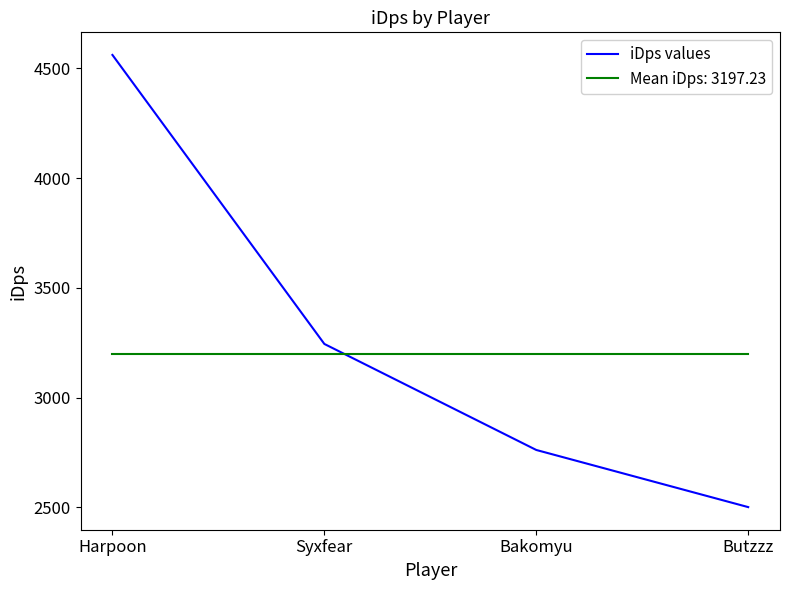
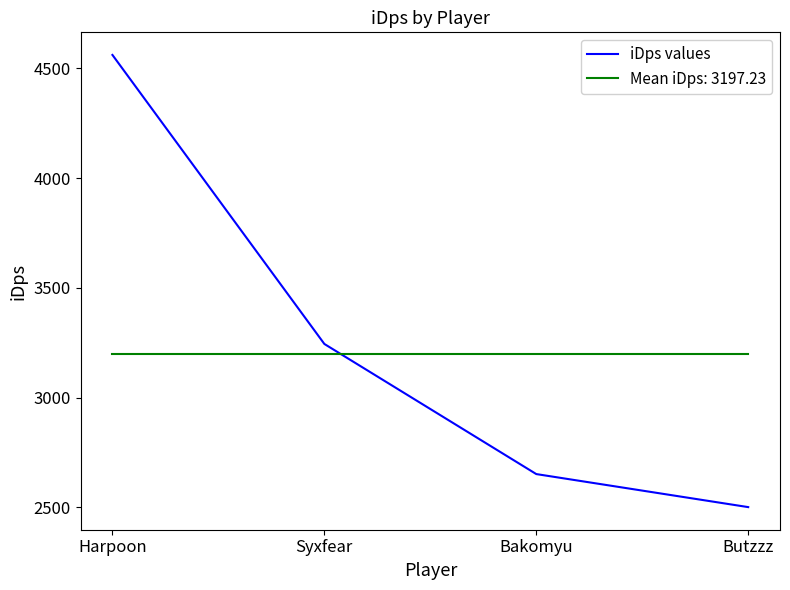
iDps values, Bakomyu: 2760 -> 2650
